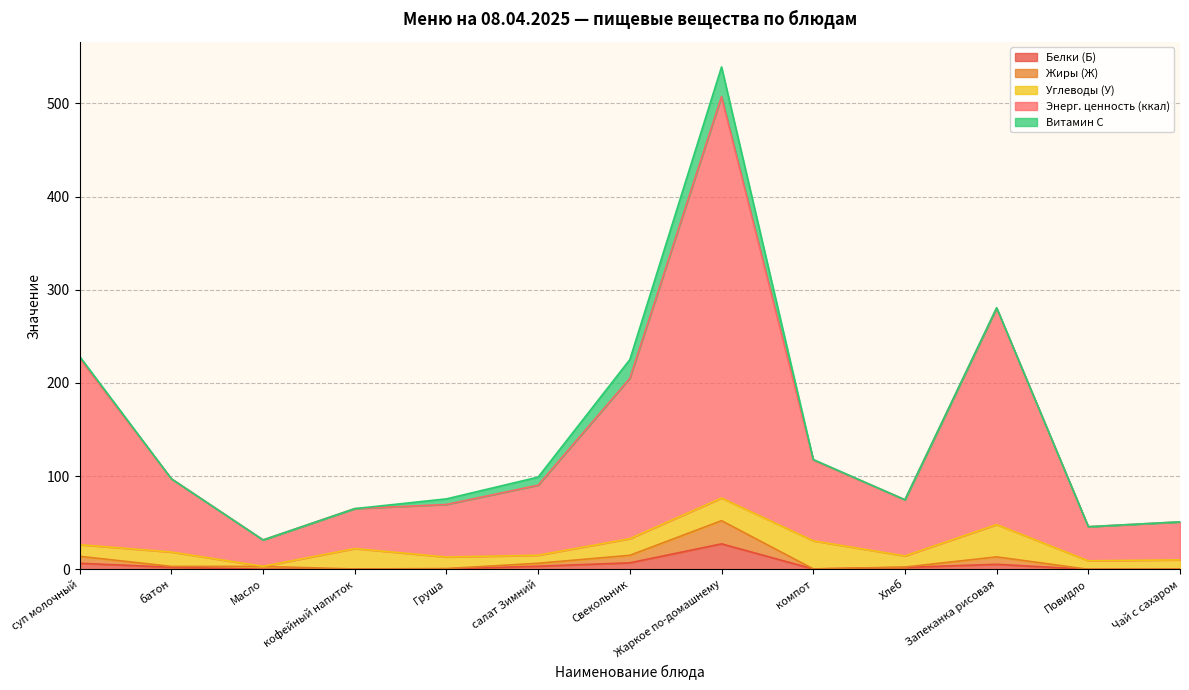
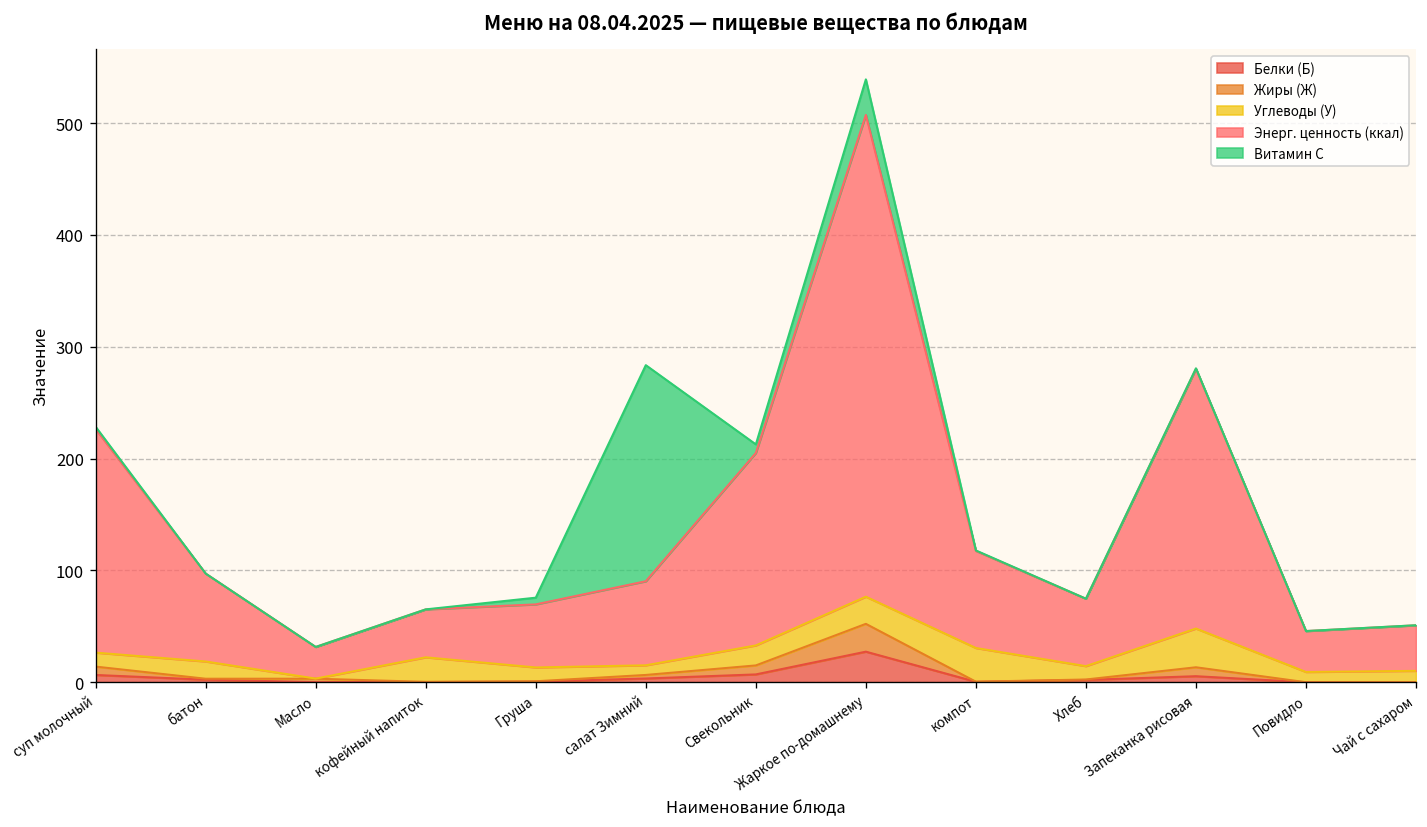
Витамин С, салат Зимний: 10 -> 190
Витамин С, Свекольник: 20 -> 10
